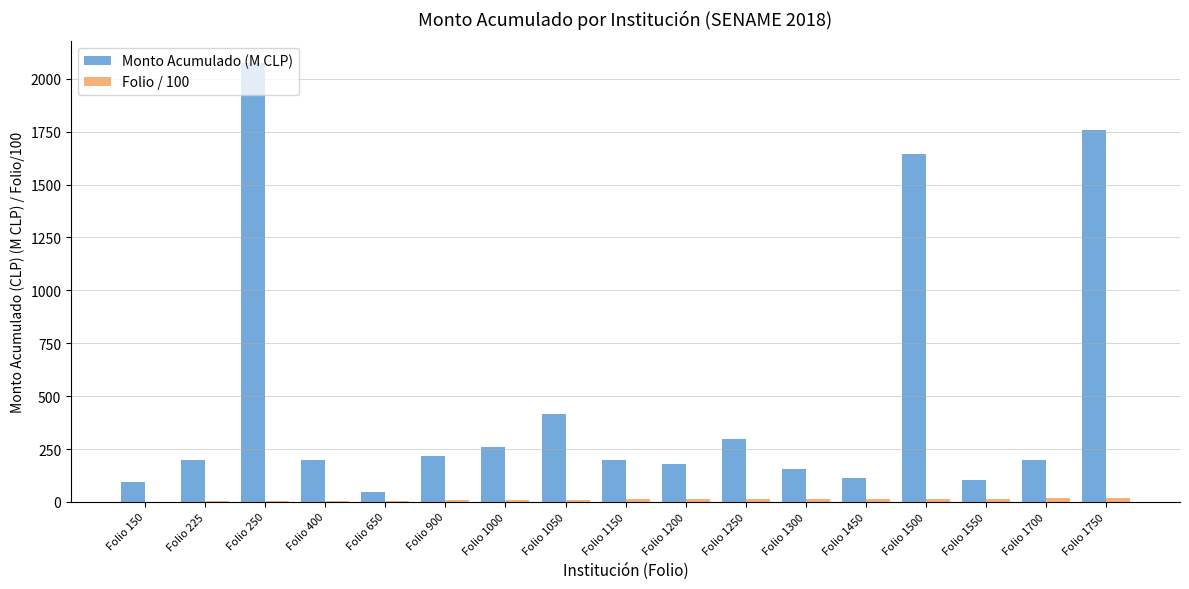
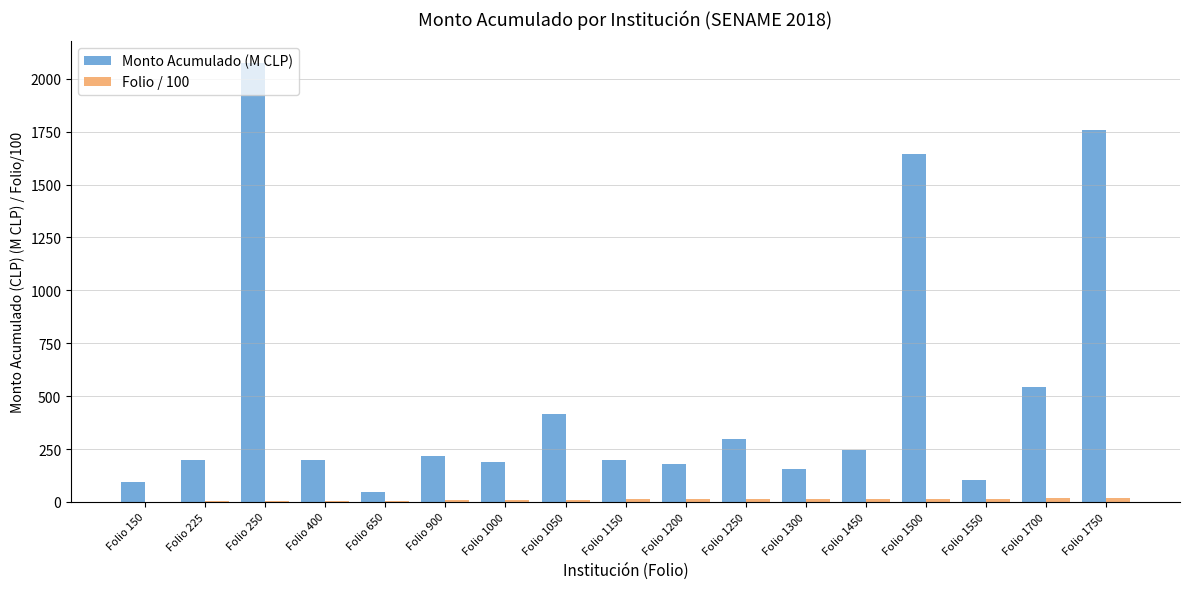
Monto Acumulado (M CLP), Folio 1000: 260 -> 190
Monto Acumulado (M CLP), Folio 1450: 120 -> 250
Monto Acumulado (M CLP), Folio 1700: 200 -> 540
